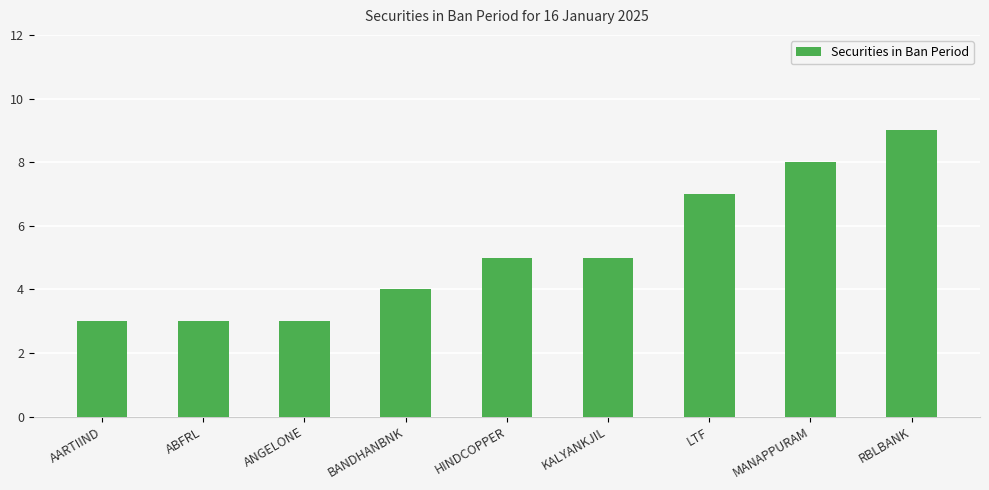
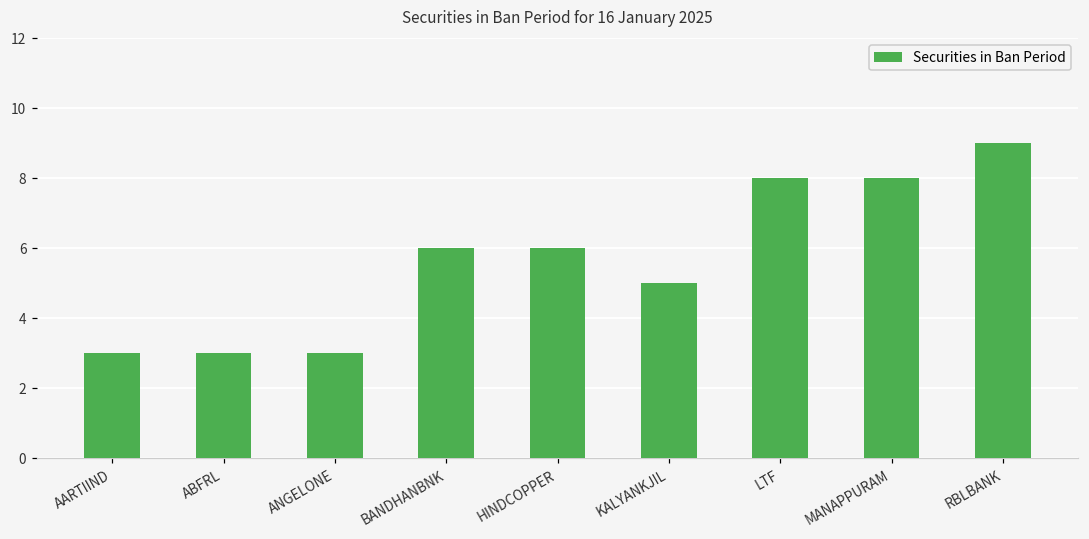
BANDHANBNK: 4 -> 6
HINDCOPPER: 5 -> 6
LTF: 7 -> 8
